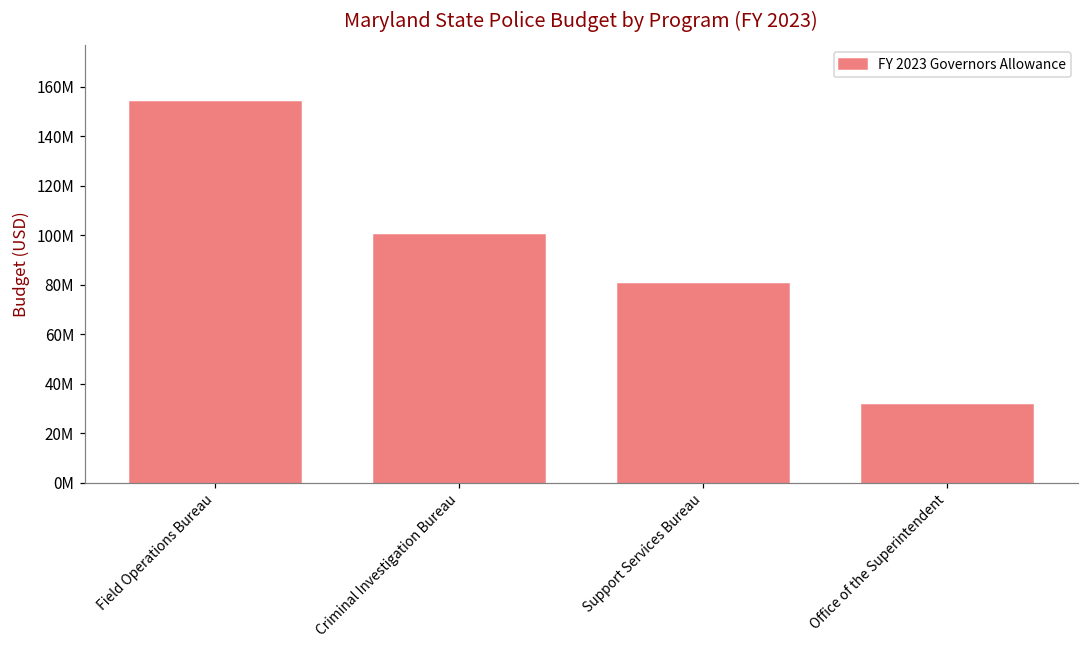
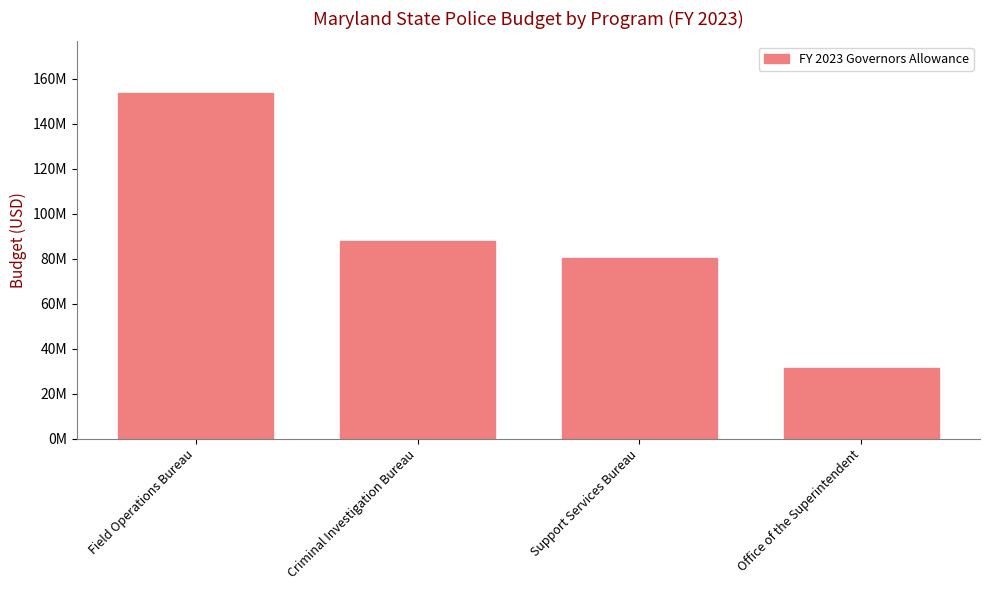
Criminal Investigation Bureau: 100000000 -> 88000000
